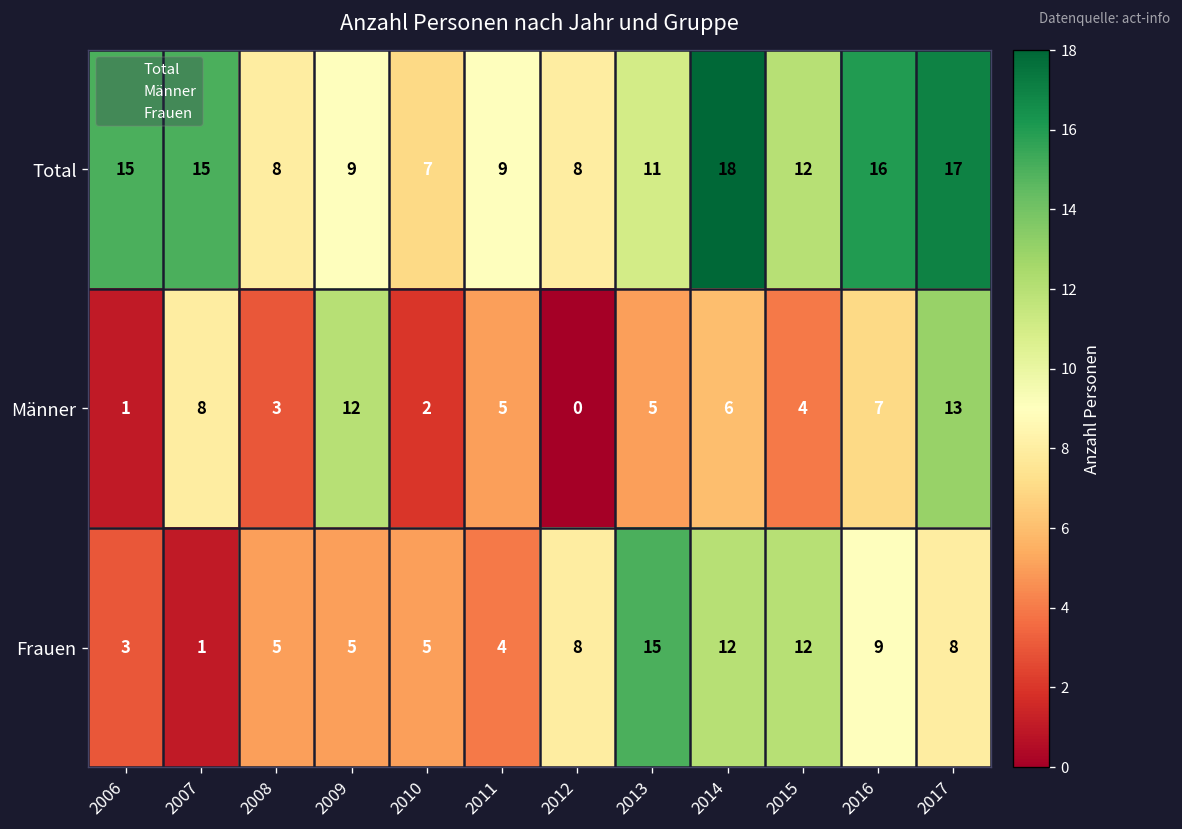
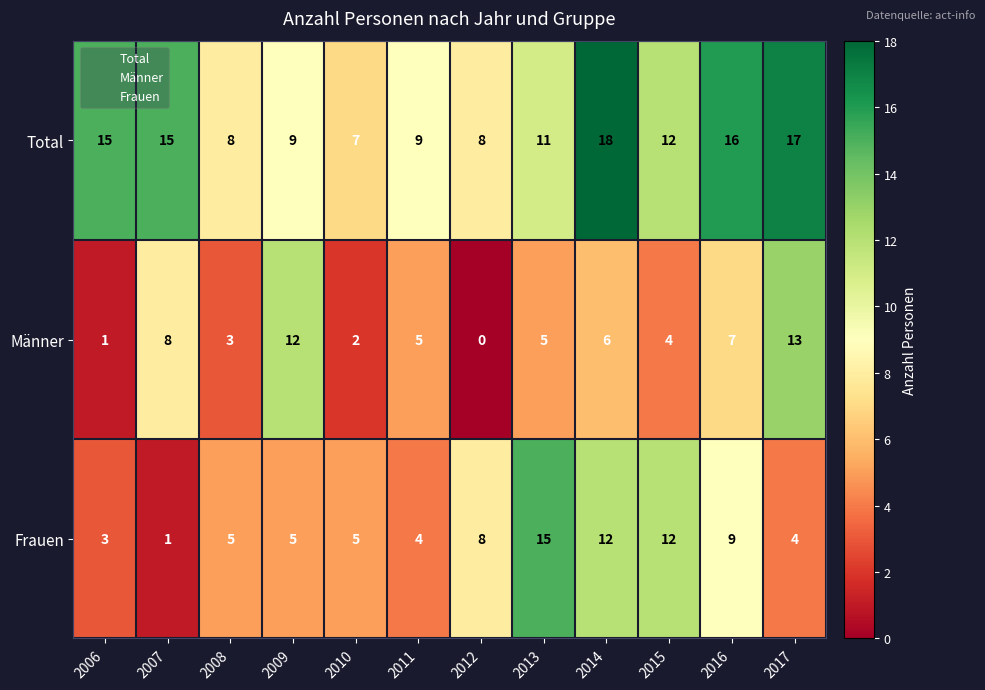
Frauen, 2017: 8 -> 4
